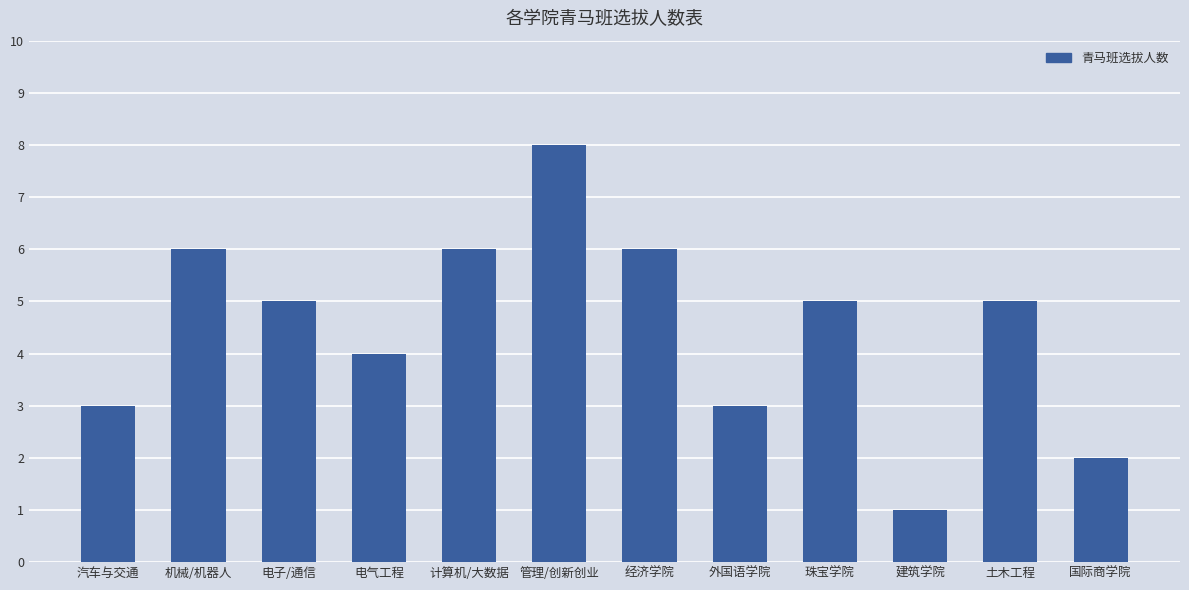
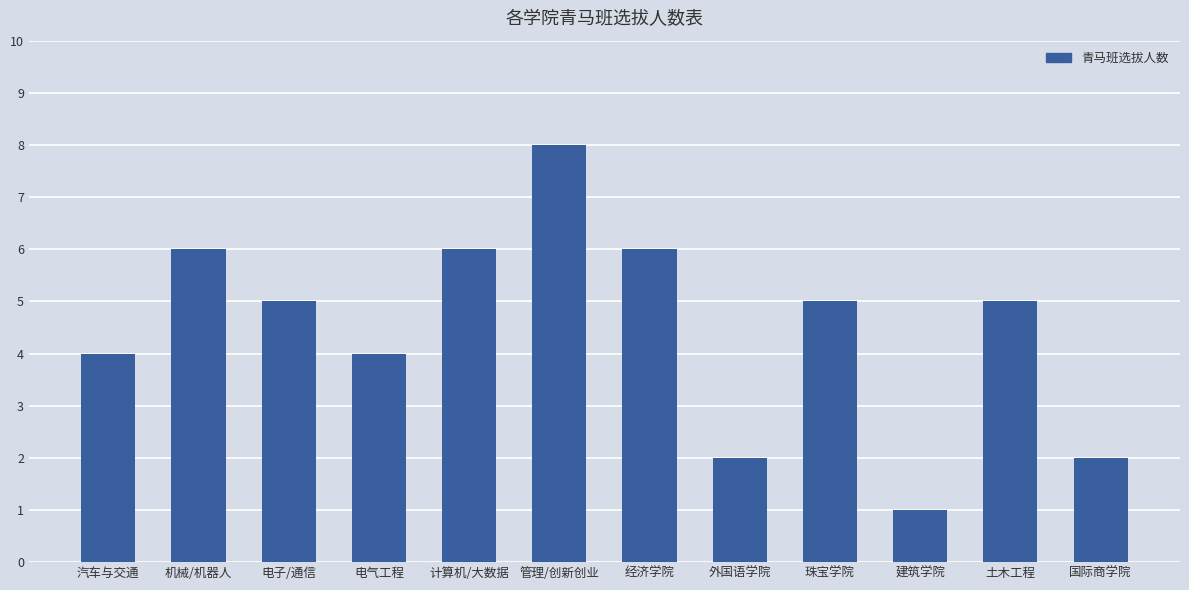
汽车与交通: 3 -> 4
外国语学院: 3 -> 2
